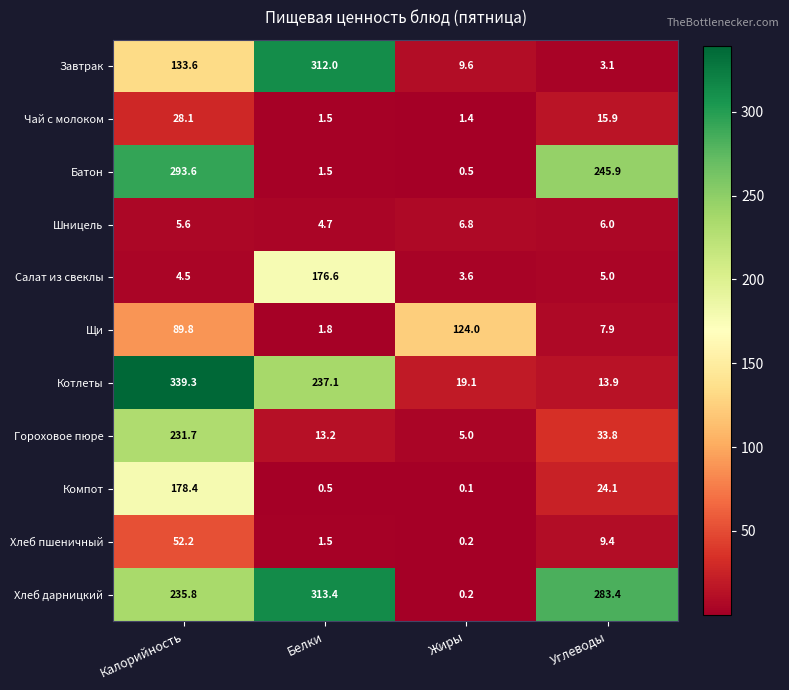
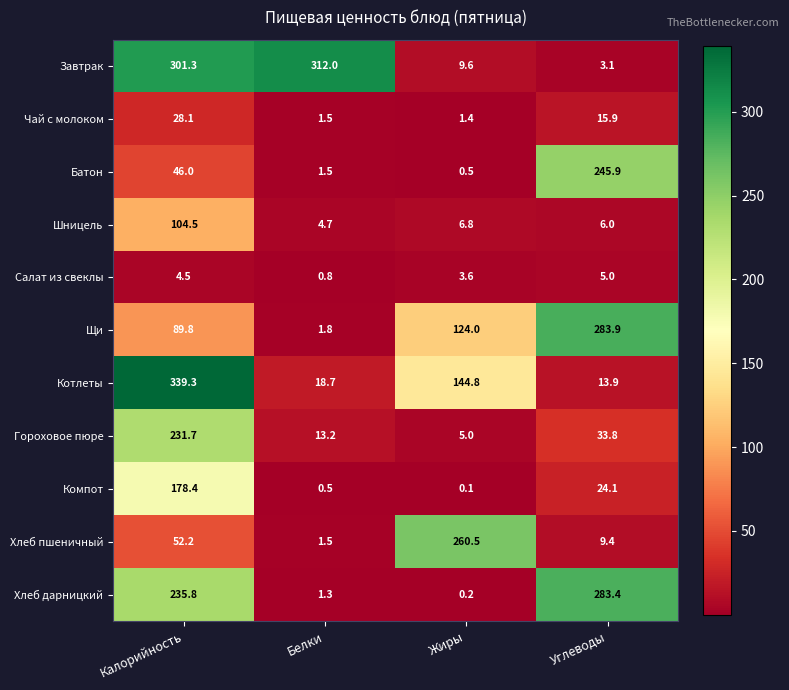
Завтрак, Калорийность: 133.6 -> 301.3
Батон, Калорийность: 293.6 -> 46.0
Шницель, Калорийность: 5.6 -> 104.5
Салат из свеклы, Белки: 176.6 -> 0.8
Щи, Углеводы: 7.9 -> 283.9
Котлеты, Белки: 237.1 -> 18.7
Котлеты, Жиры: 19.1 -> 144.8
Хлеб пшеничный, Жиры: 0.2 -> 260.5
Хлеб дарницкий, Белки: 313.4 -> 1.3
